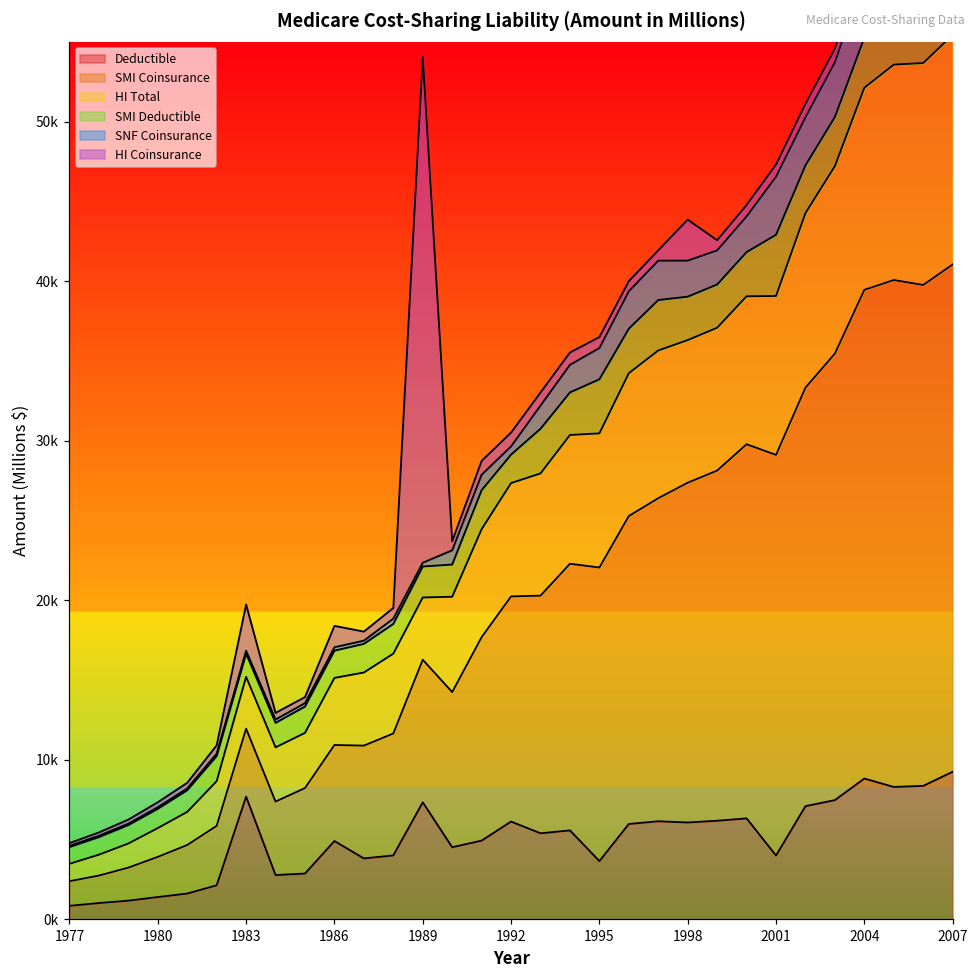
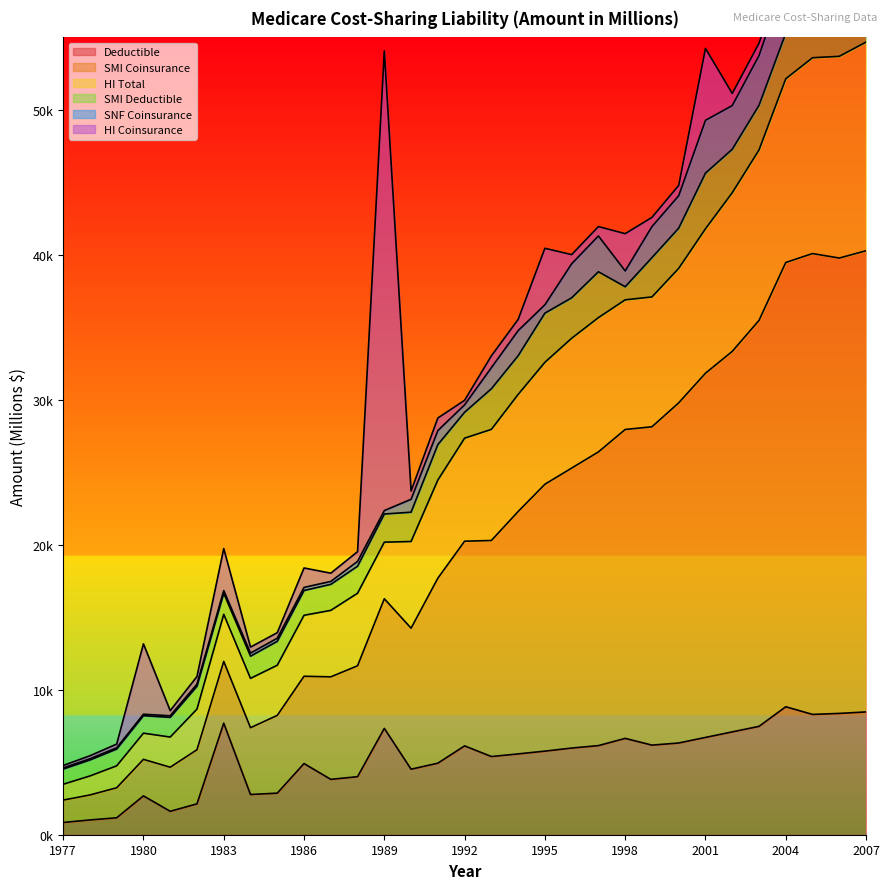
Deductible, 1980: 1400 -> 2700
HI Coinsurance, 1980: 300 -> 4900
HI Coinsurance, 1992: 900 -> 300
Deductible, 1995: 3700 -> 5800
SNF Coinsurance, 1995: 2000 -> 600
HI Coinsurance, 1995: 700 -> 3900
Deductible, 1998: 6100 -> 6600
SMI Deductible, 1998: 2700 -> 900
SNF Coinsurance, 1998: 2300 -> 1100
Deductible, 2001: 4000 -> 6700
HI Coinsurance, 2001: 800 -> 5000
Deductible, 2007: 9300 -> 8500
